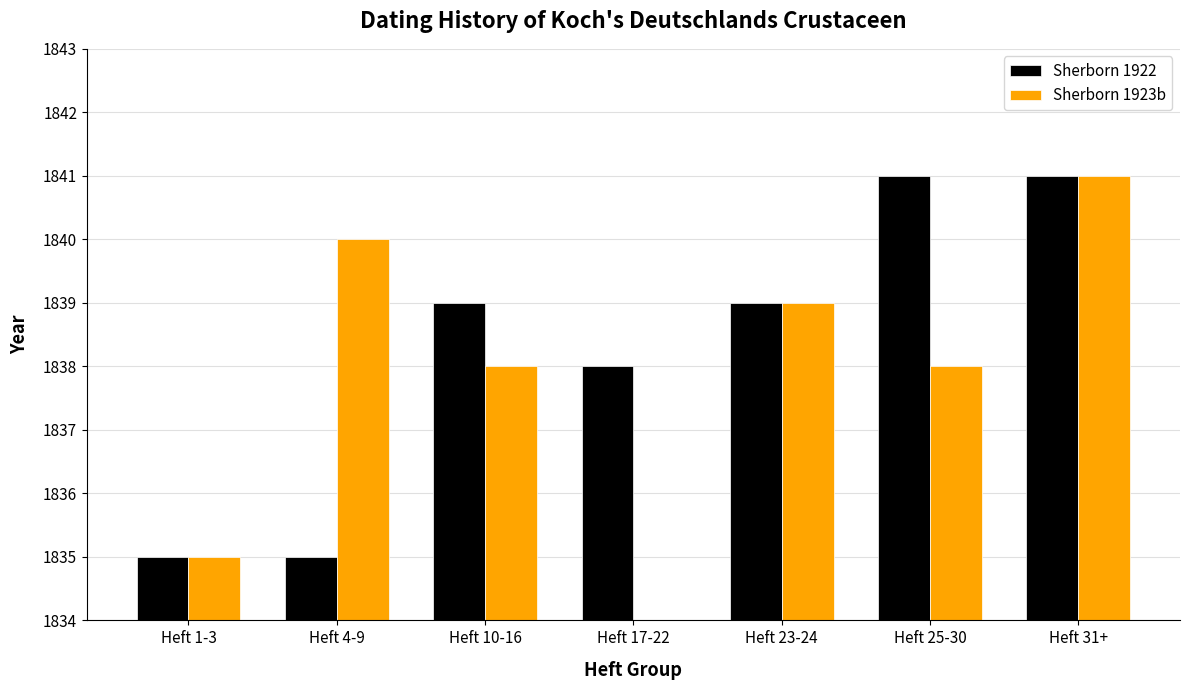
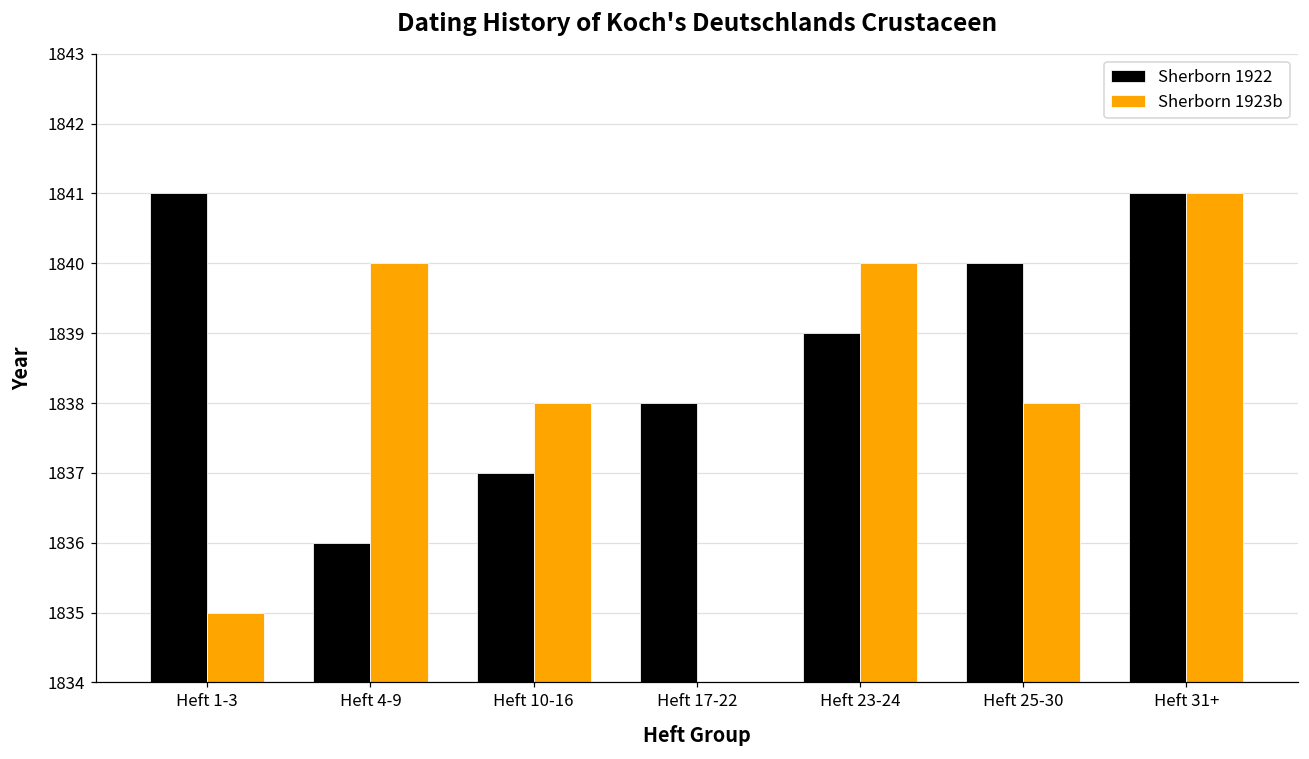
Sherborn 1922, Heft 1-3: 1835 -> 1841
Sherborn 1922, Heft 4-9: 1835 -> 1836
Sherborn 1922, Heft 10-16: 1839 -> 1837
Sherborn 1923b, Heft 23-24: 1839 -> 1840
Sherborn 1922, Heft 25-30: 1841 -> 1840
